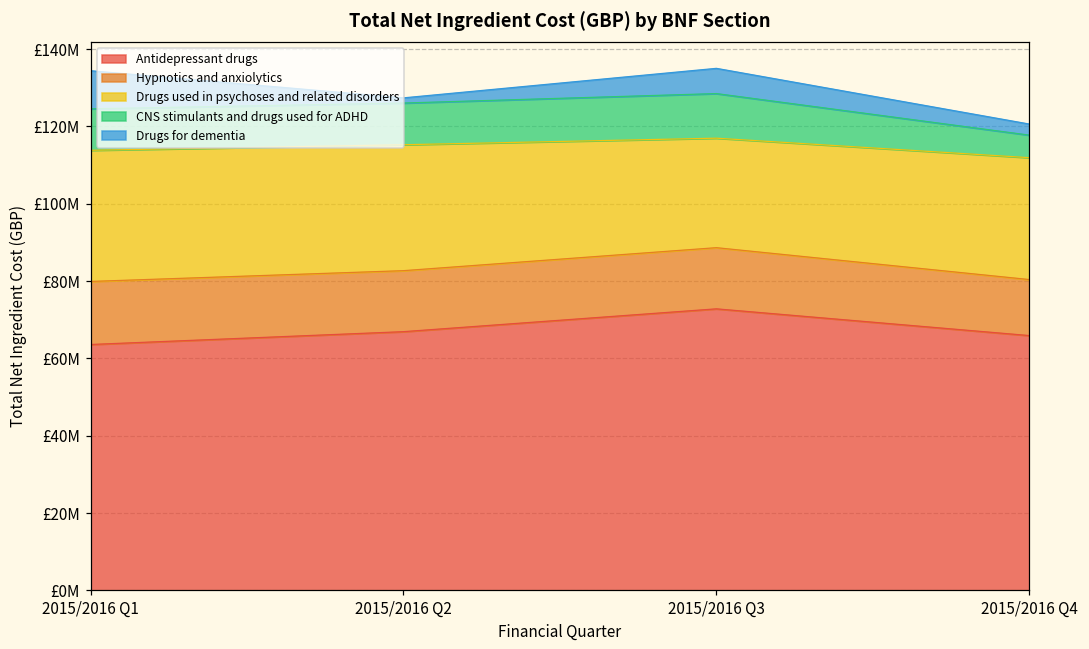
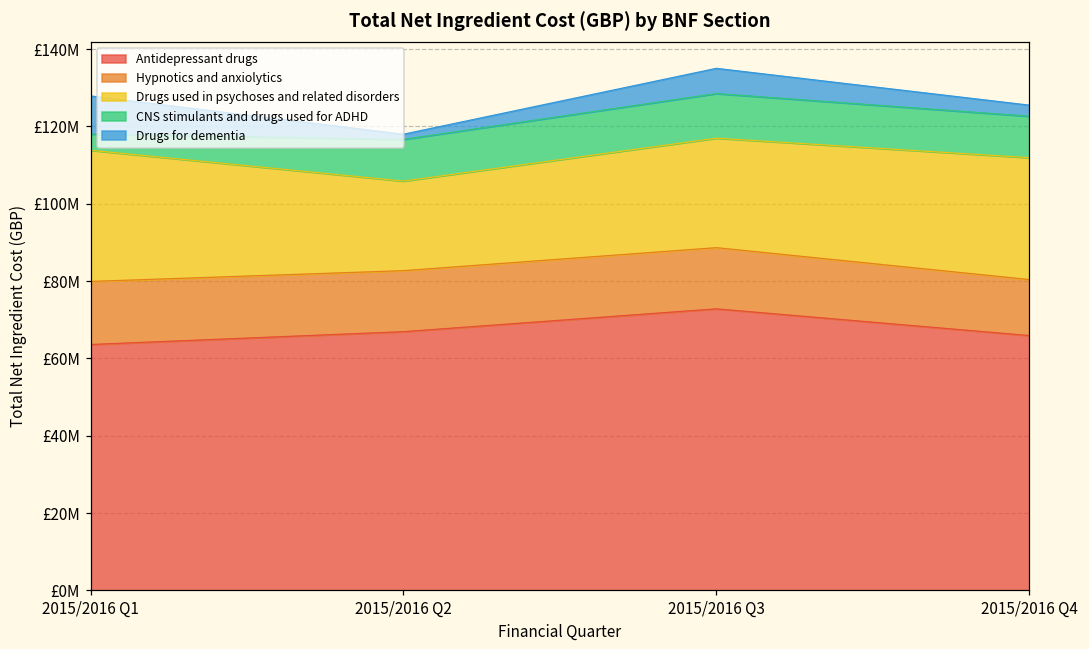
CNS stimulants and drugs used for ADHD, 2015/2016 Q1: £11000000 -> £4000000
Drugs used in psychoses and related disorders, 2015/2016 Q2: £33000000 -> £23000000
CNS stimulants and drugs used for ADHD, 2015/2016 Q4: £6000000 -> £11000000
